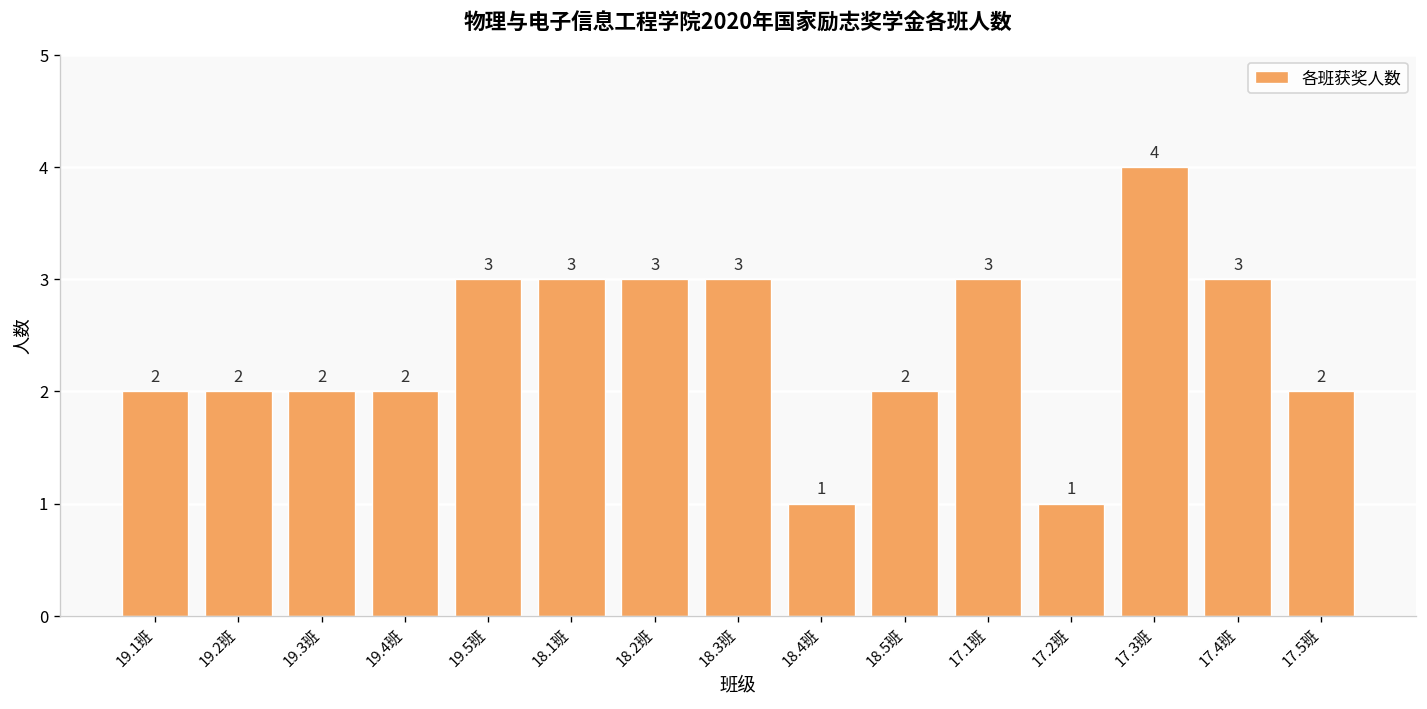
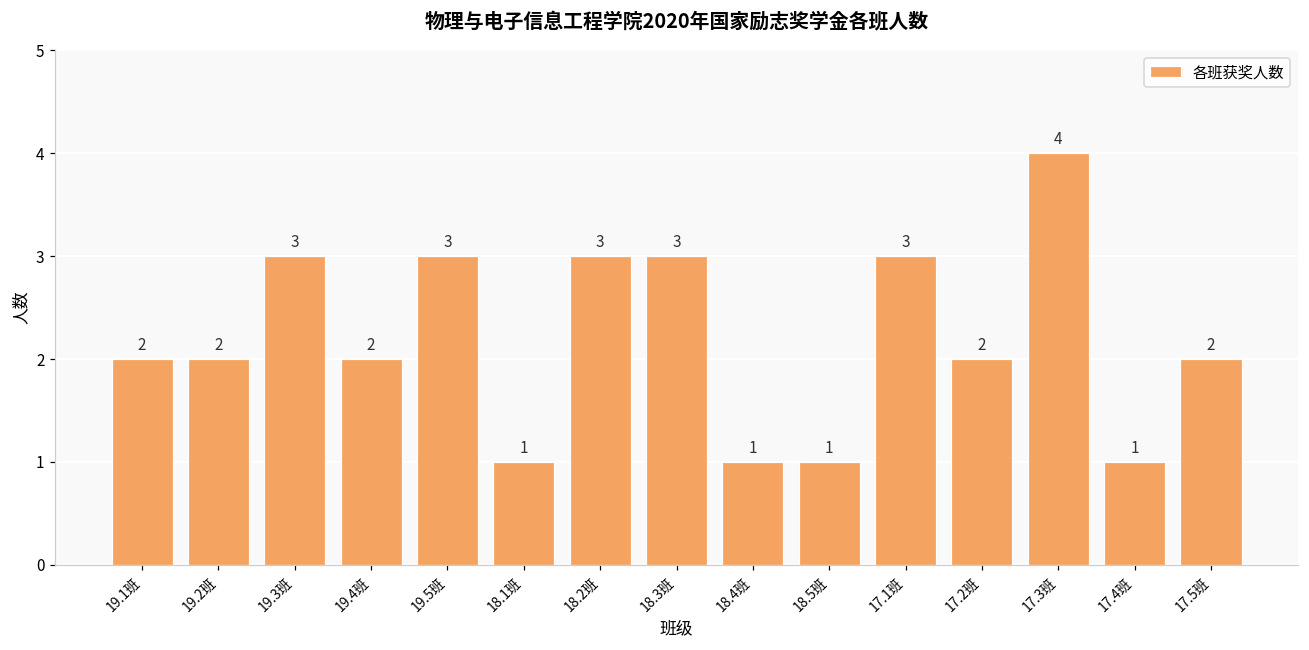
19.3班: 2 -> 3
18.1班: 3 -> 1
18.5班: 2 -> 1
17.2班: 1 -> 2
17.4班: 3 -> 1
